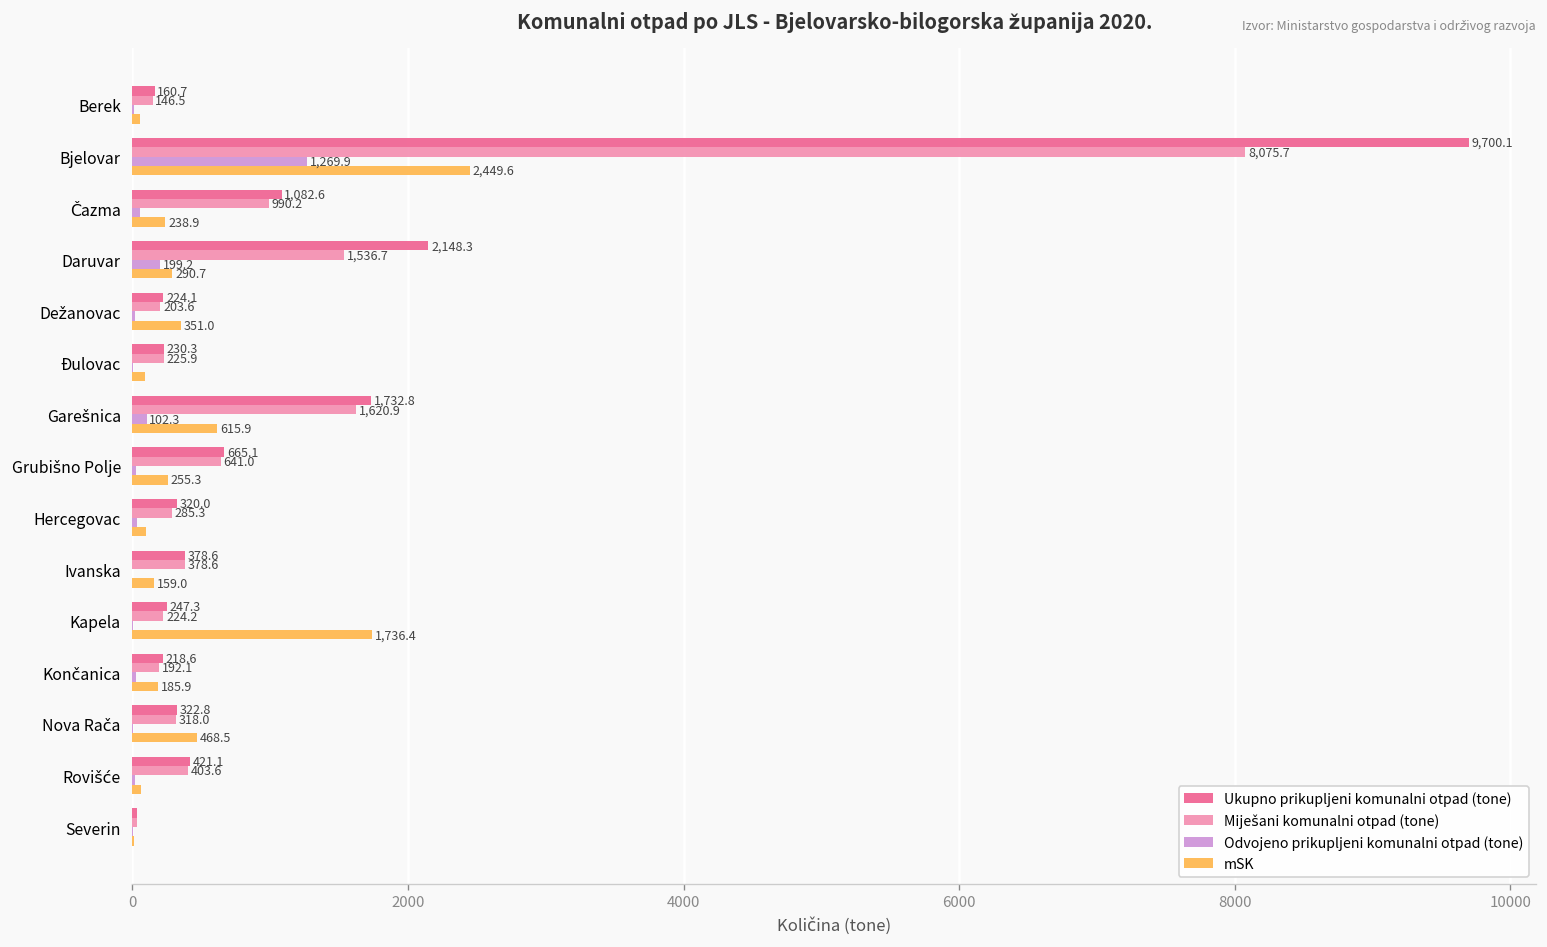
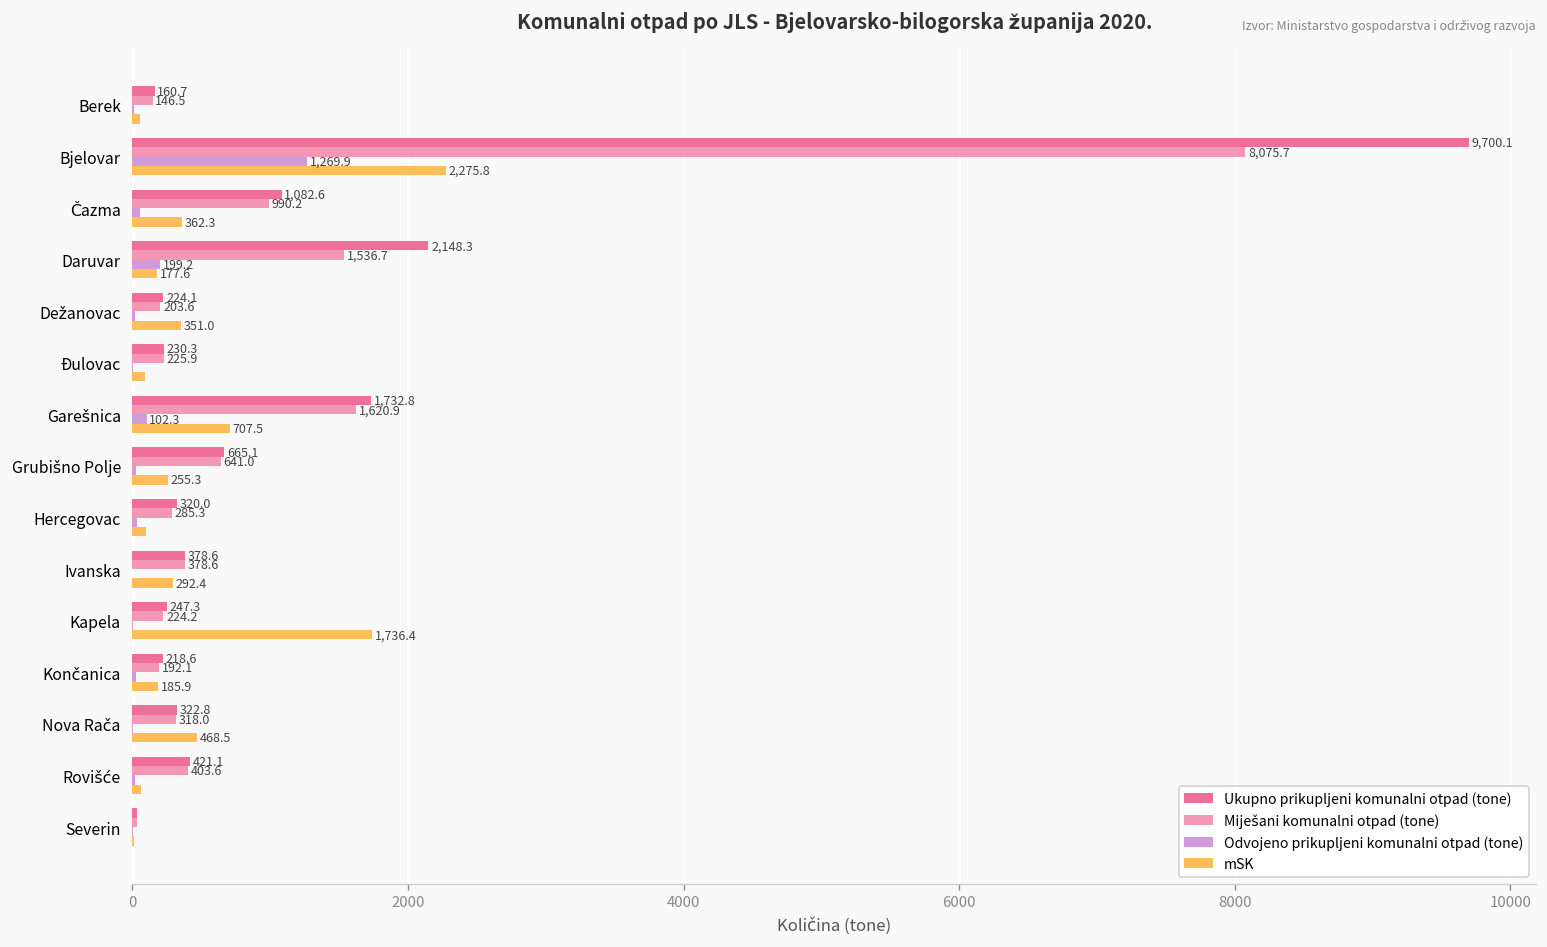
mSK, Bjelovar: 2,449.6 -> 2,275.8
mSK, Čazma: 238.9 -> 362.3
mSK, Daruvar: 290.7 -> 177.6
mSK, Garešnica: 615.9 -> 707.5
mSK, Ivanska: 159.0 -> 292.4
